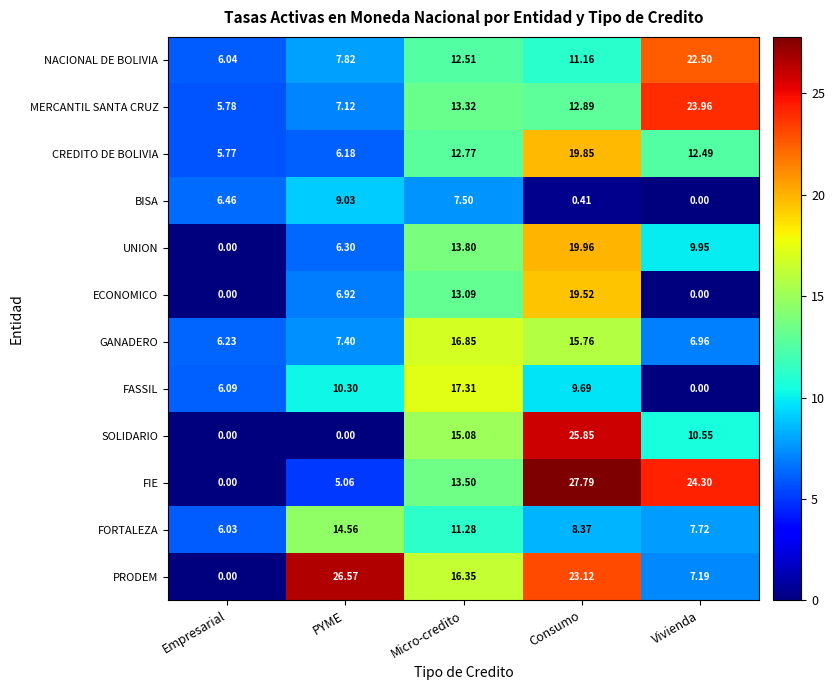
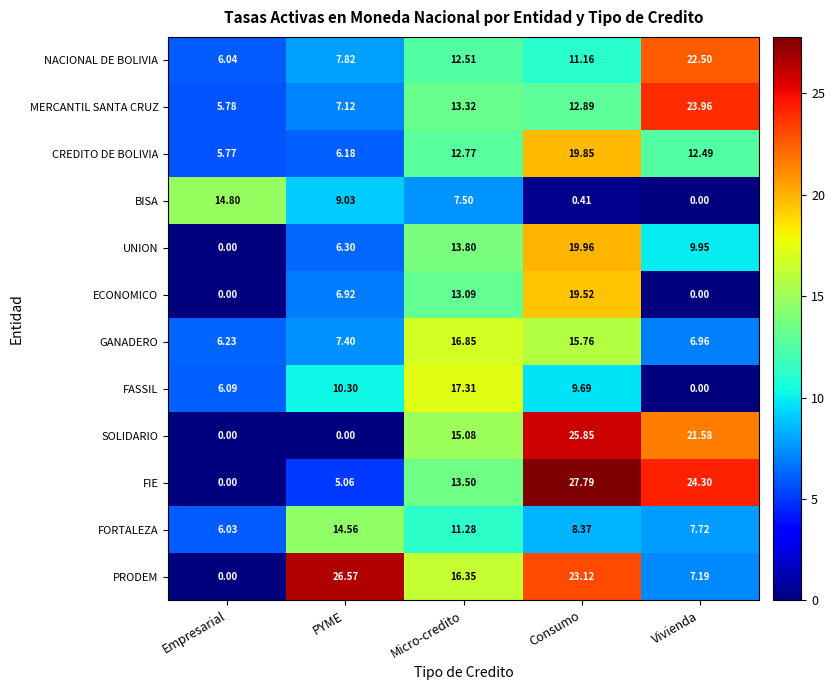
BISA, Empresarial: 6.46 -> 14.80
SOLIDARIO, Vivienda: 10.55 -> 21.58
